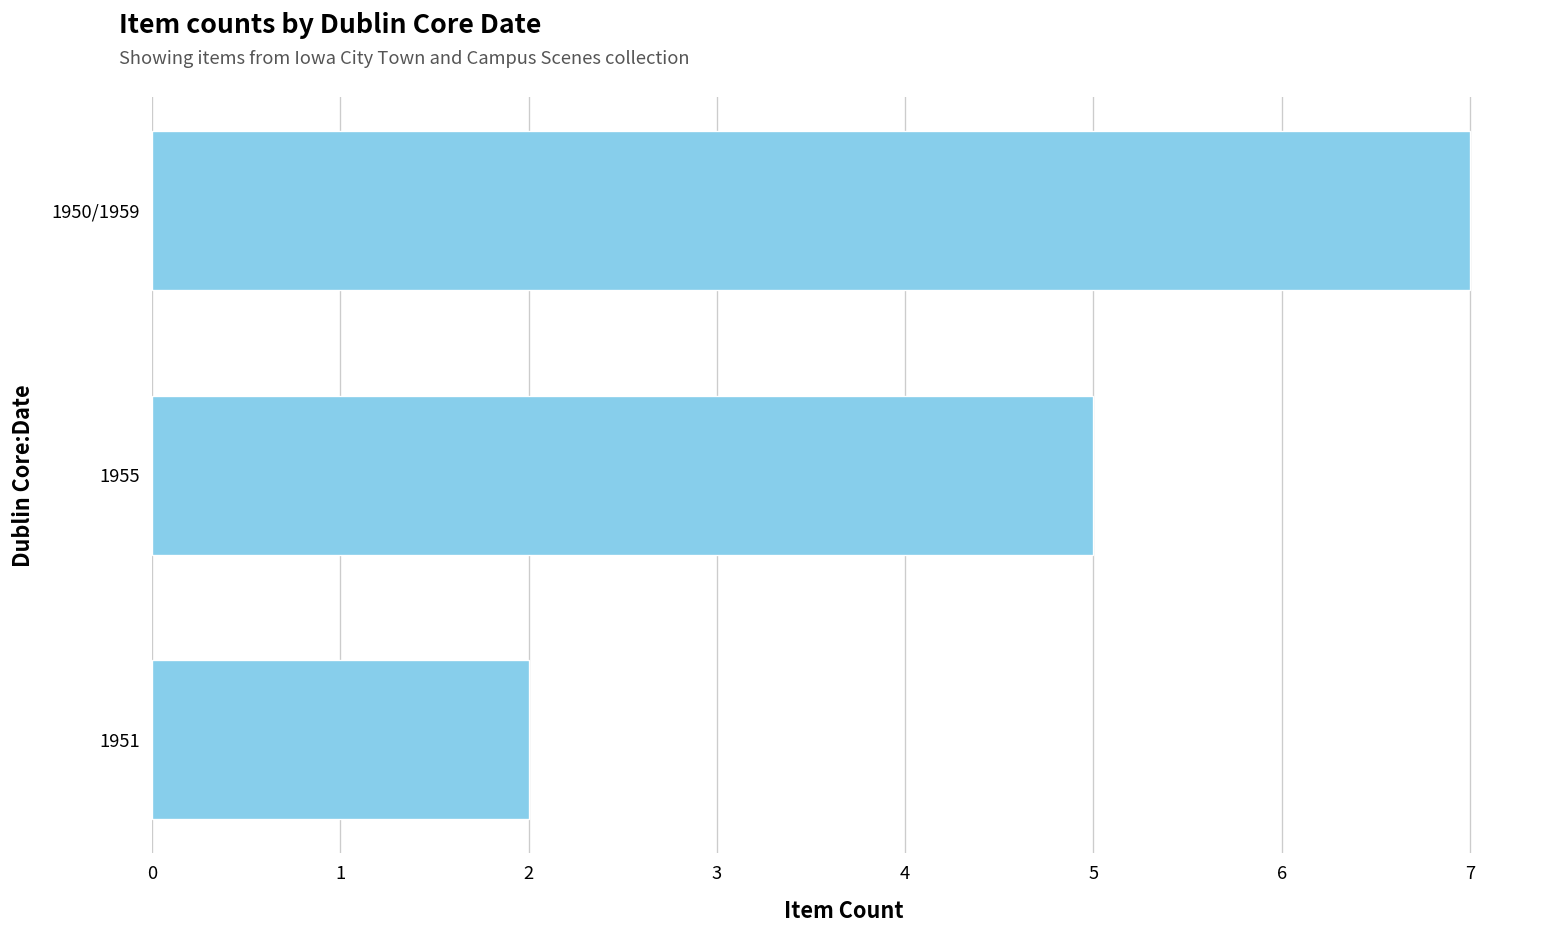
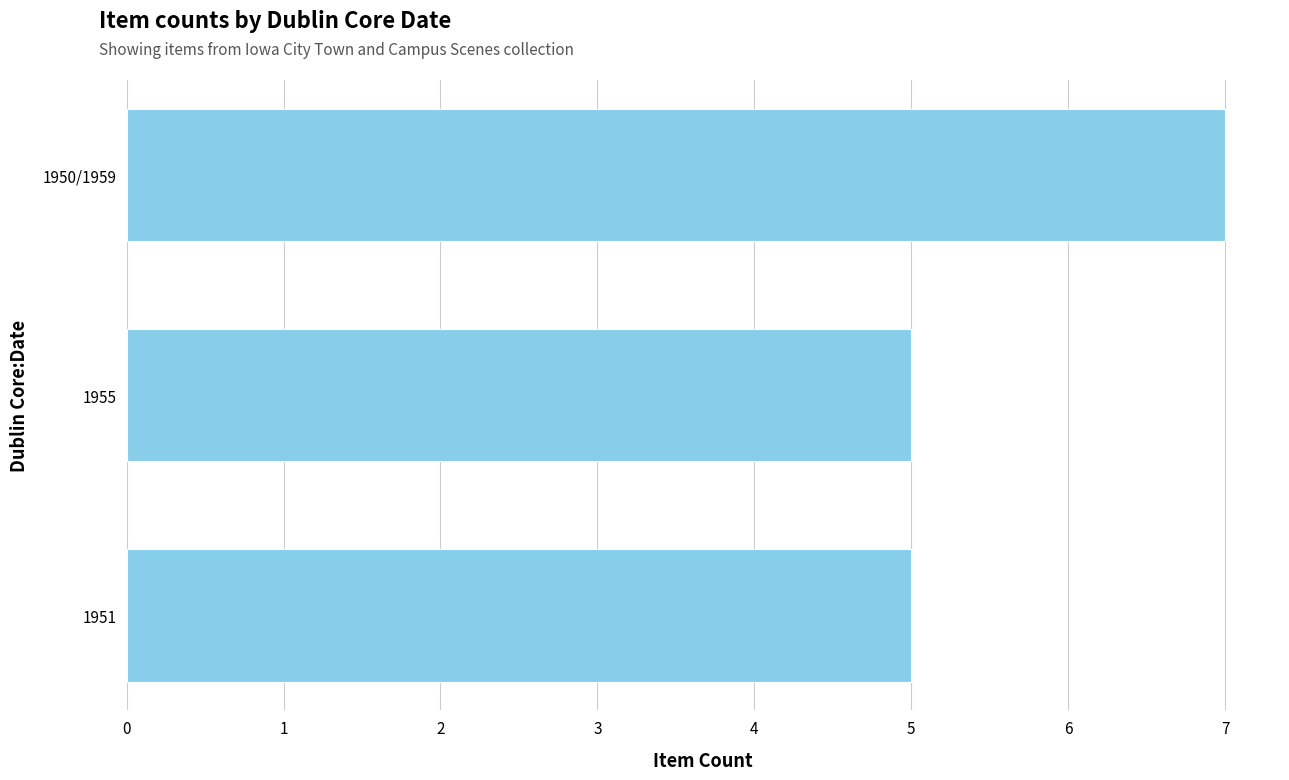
1951: 2 -> 5
